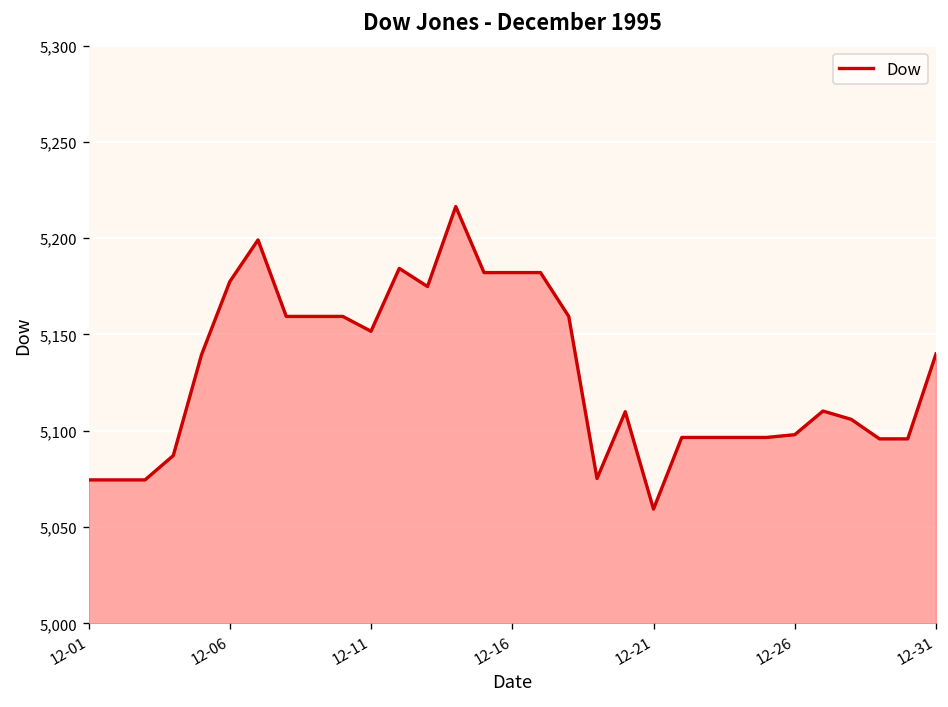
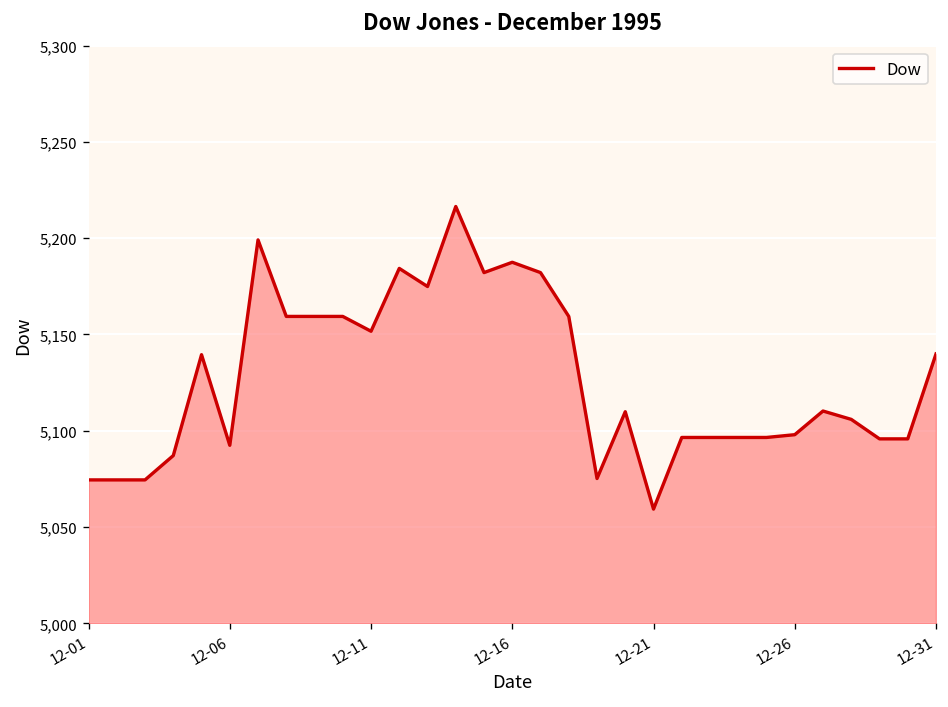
12-06: 5,177 -> 5,092
12-16: 5,182 -> 5,188
